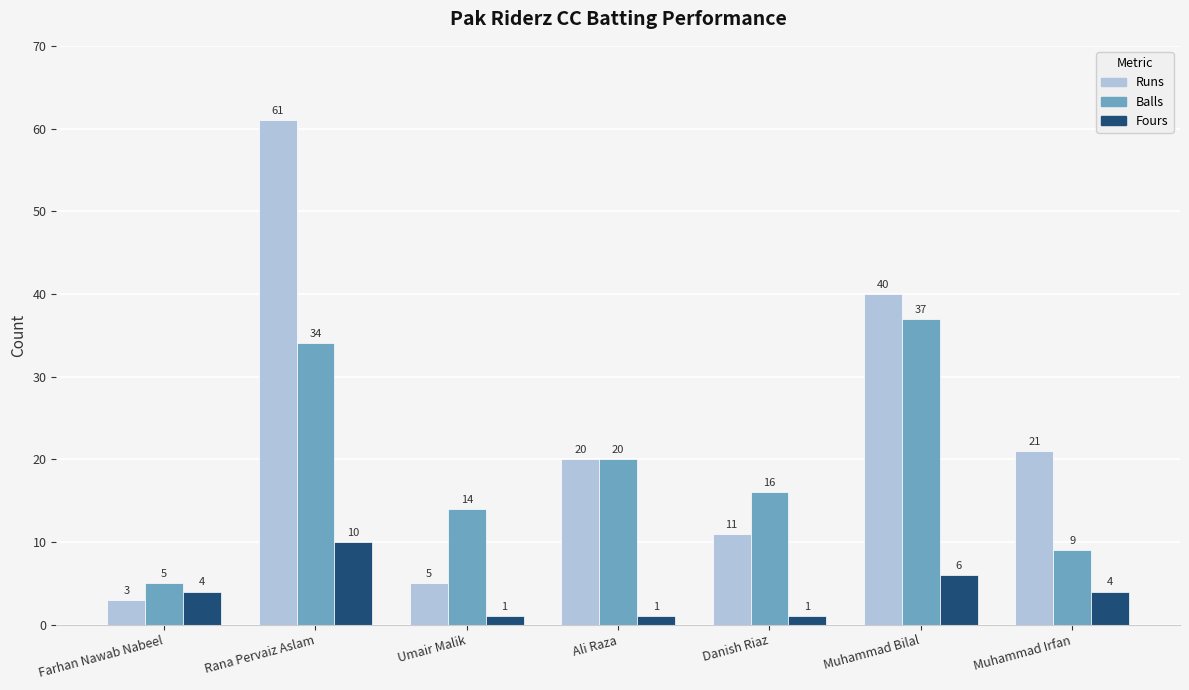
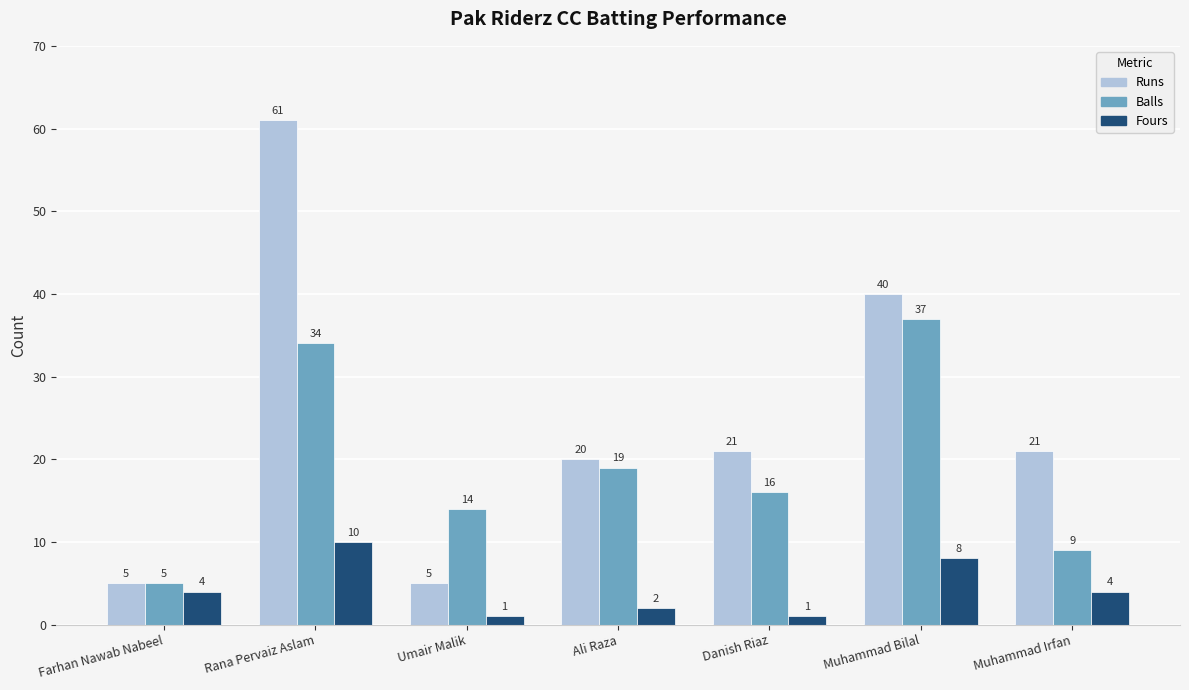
Runs, Farhan Nawab Nabeel: 3 -> 5
Balls, Ali Raza: 20 -> 19
Fours, Ali Raza: 1 -> 2
Runs, Danish Riaz: 11 -> 21
Fours, Muhammad Bilal: 6 -> 8
